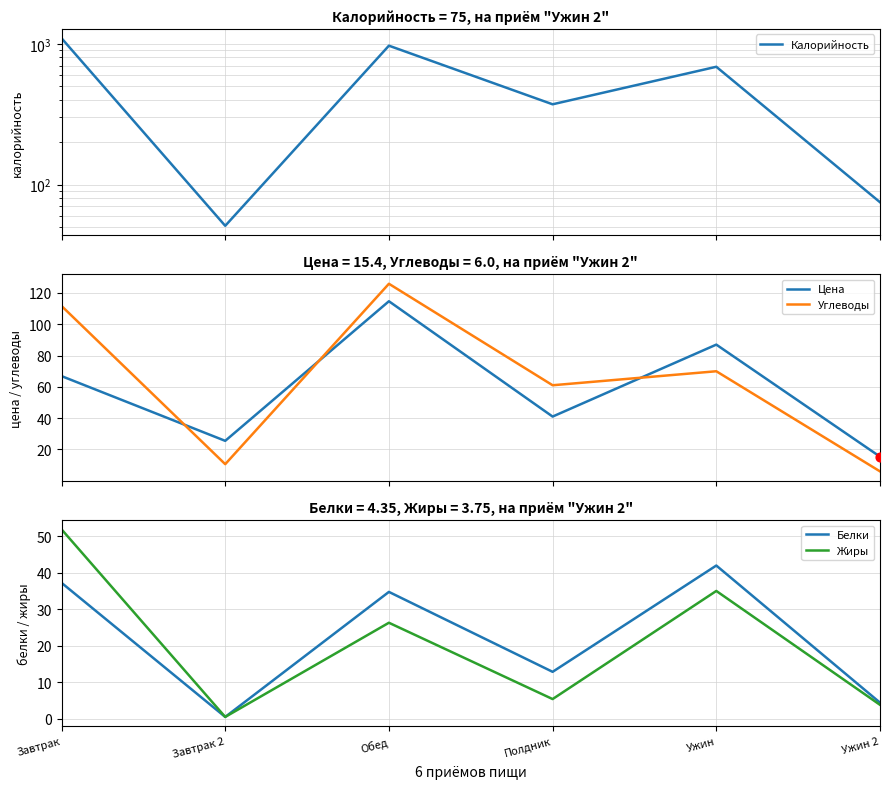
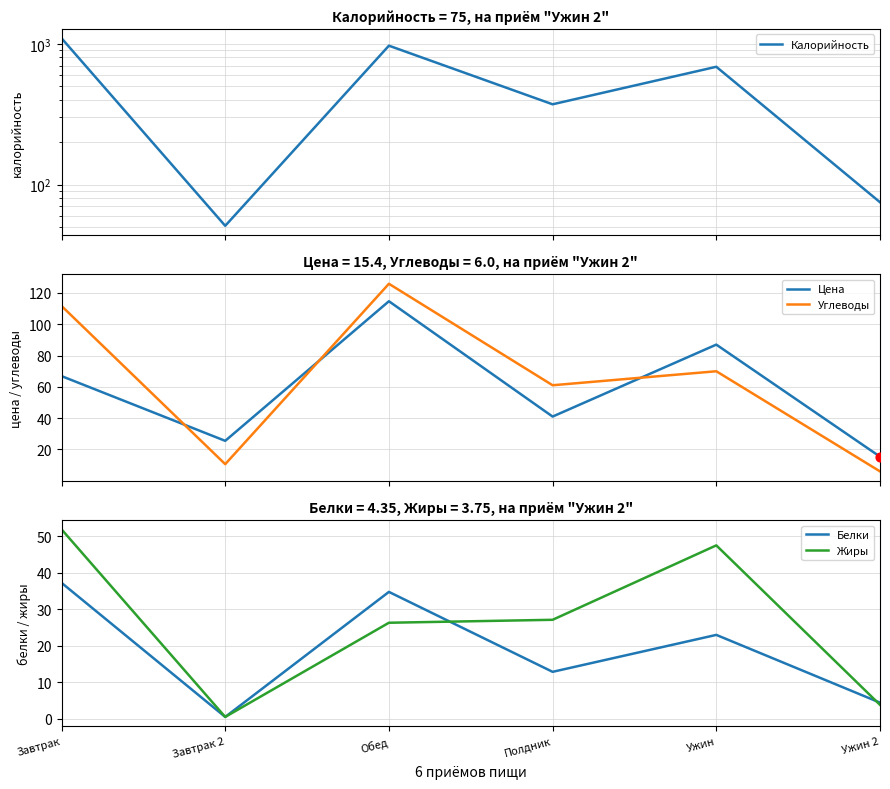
Белки = 4.35, Жиры = 3.75, на приём "Ужин 2", Жиры, Полдник: 5 -> 27
Белки = 4.35, Жиры = 3.75, на приём "Ужин 2", Белки, Ужин: 42 -> 23
Белки = 4.35, Жиры = 3.75, на приём "Ужин 2", Жиры, Ужин: 35 -> 47
